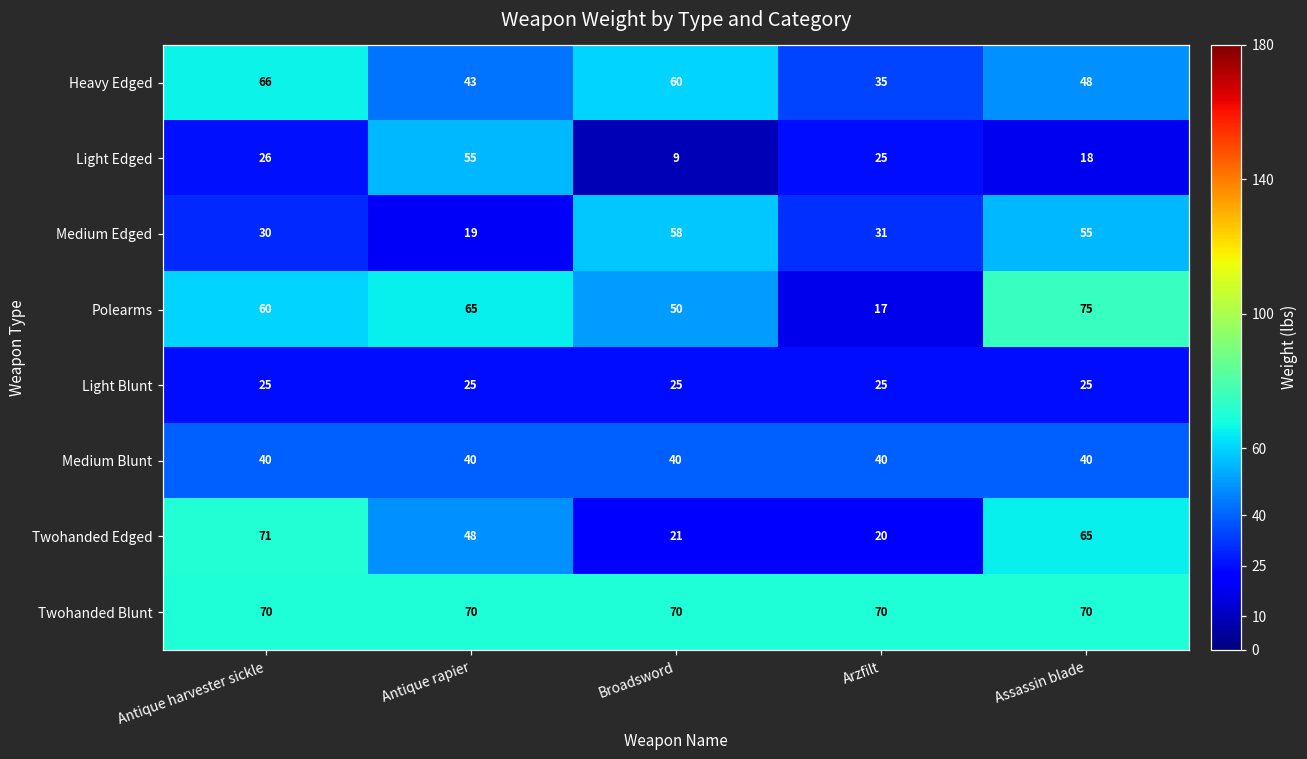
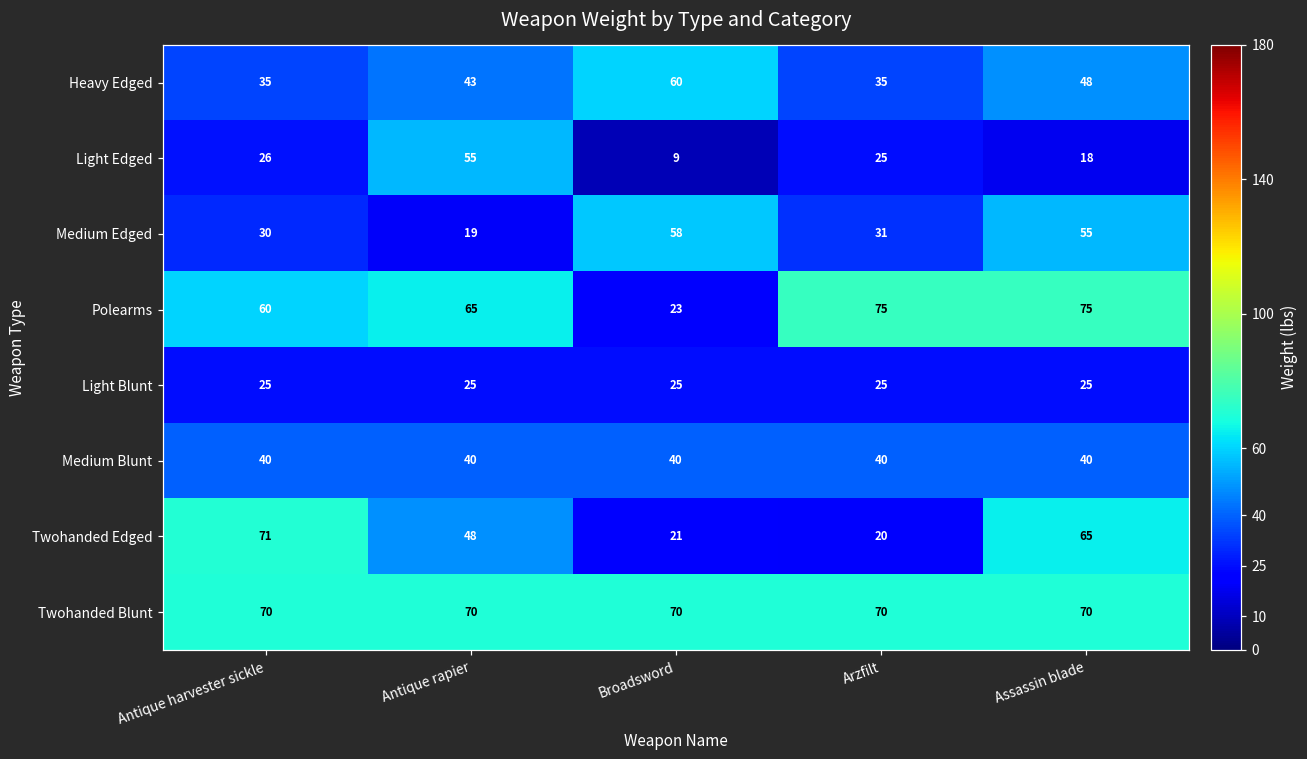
Heavy Edged, Antique harvester sickle: 66 -> 35
Polearms, Broadsword: 50 -> 23
Polearms, Arzfilt: 17 -> 75
